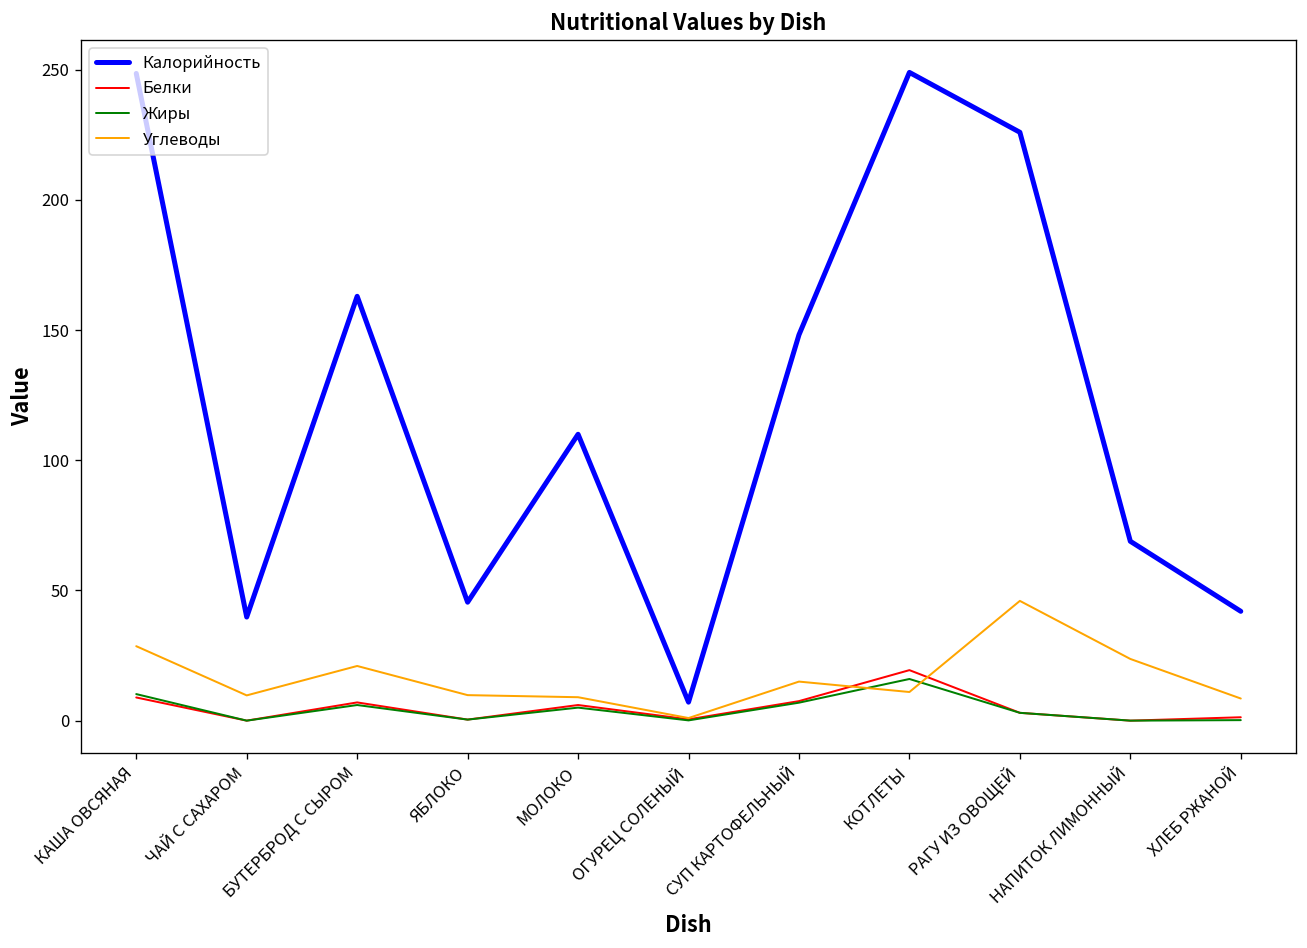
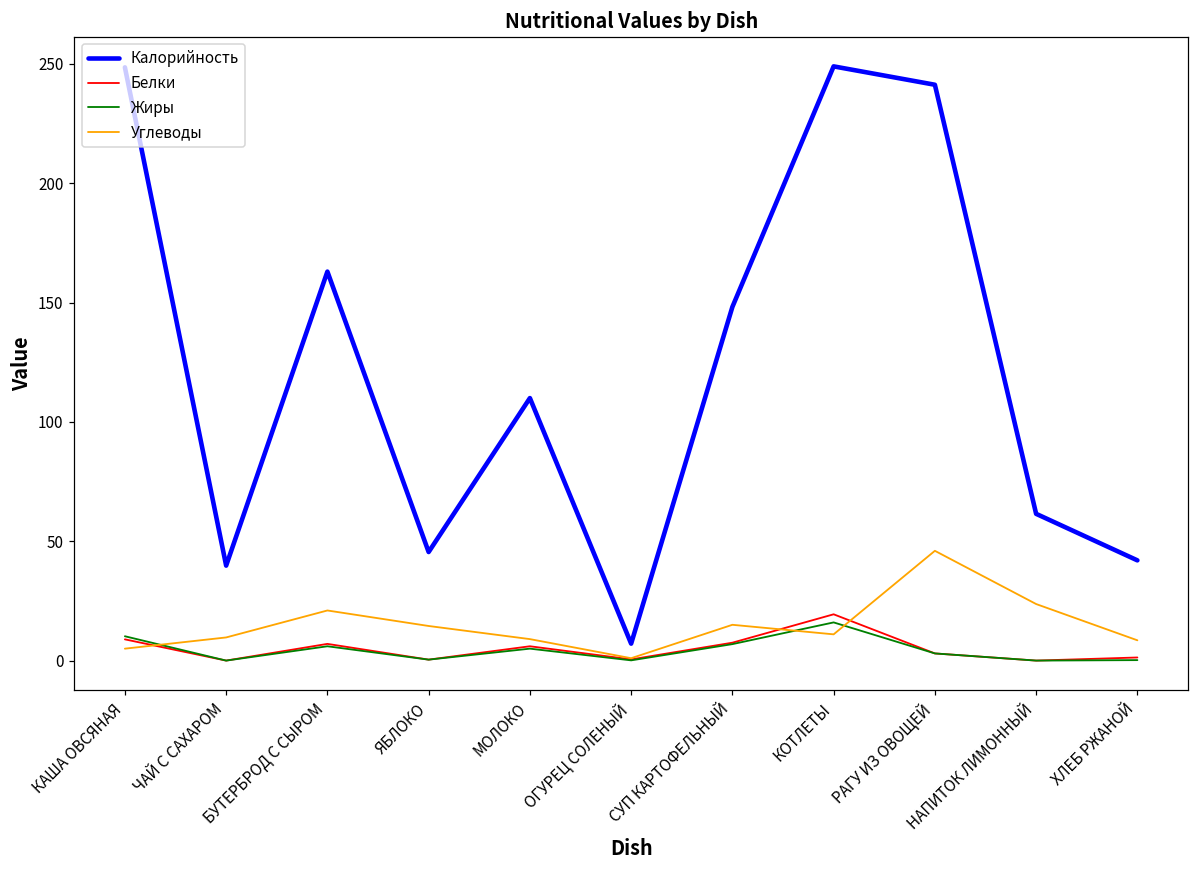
Углеводы, КАША ОВСЯНАЯ: 29 -> 5
Углеводы, ЯБЛОКО: 10 -> 15
Калорийность, РАГУ ИЗ ОВОЩЕЙ: 226 -> 241
Калорийность, НАПИТОК ЛИМОННЫЙ: 69 -> 62
